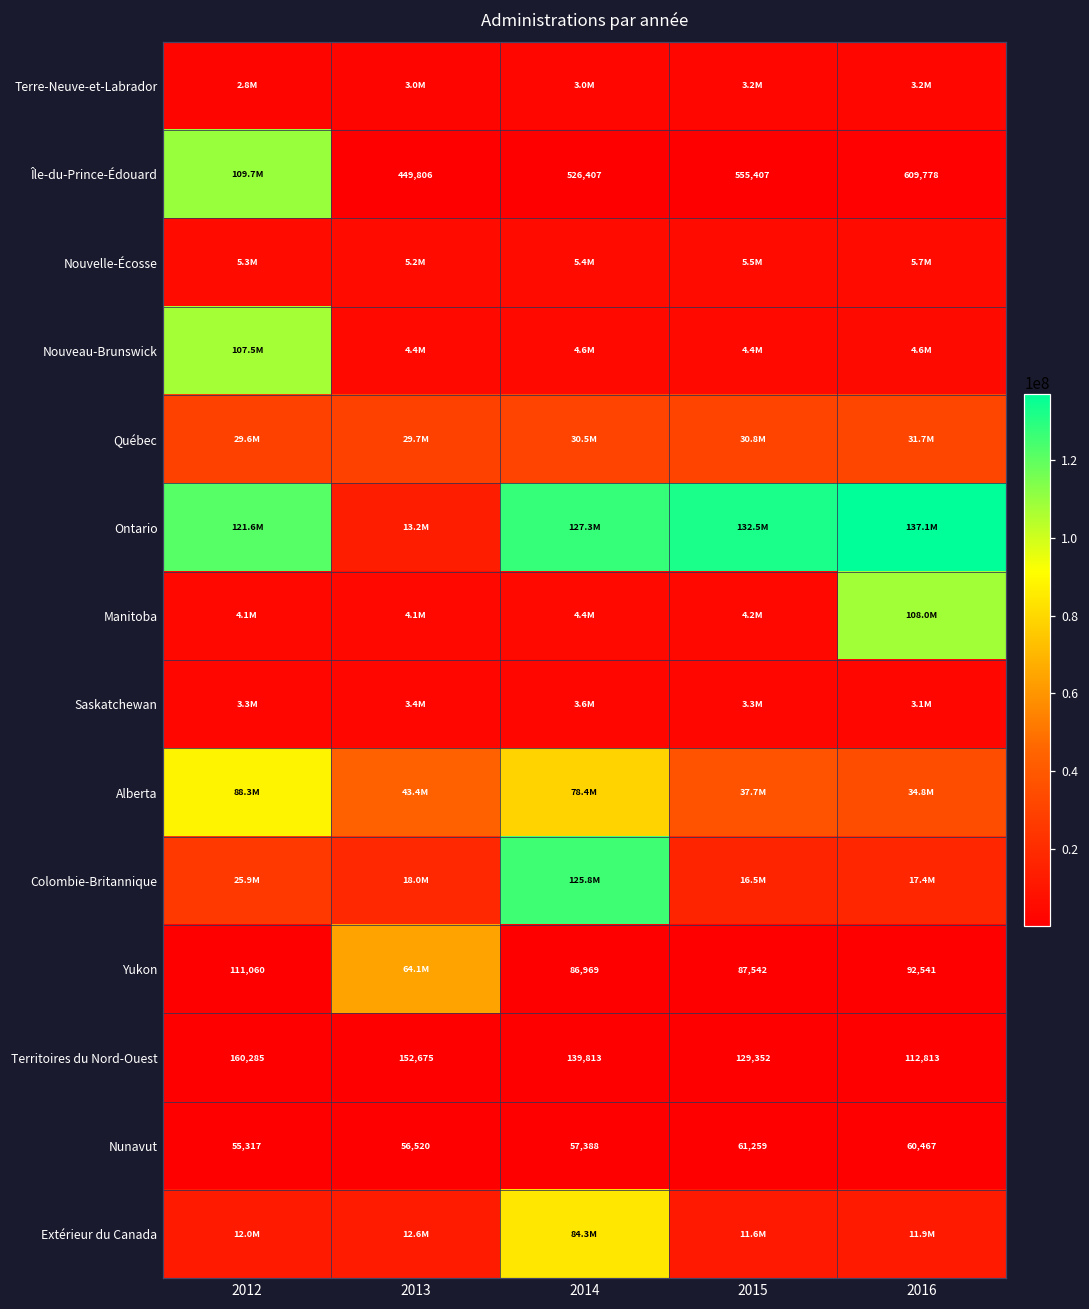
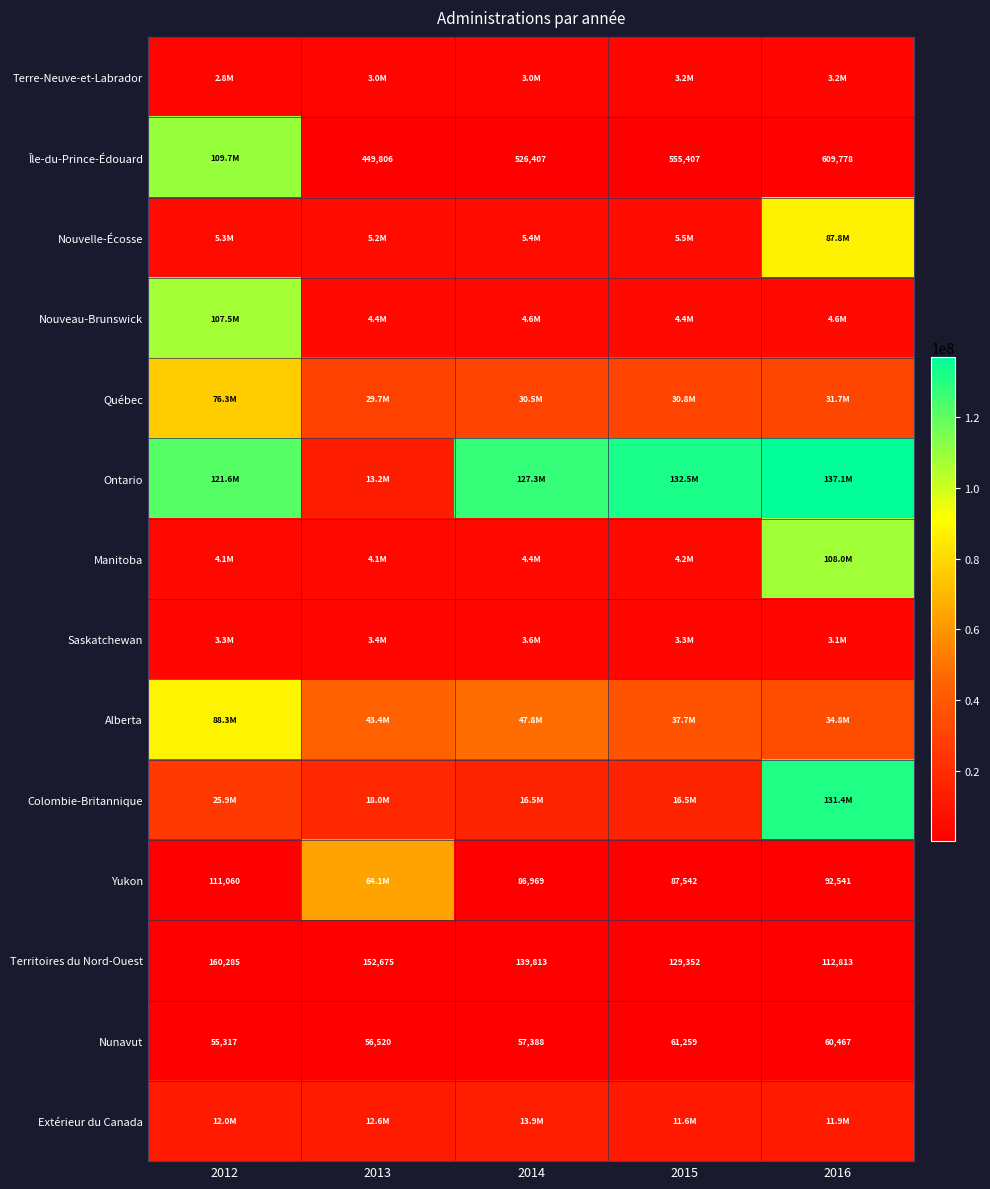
Nouvelle-Écosse, 2016: 5.7M -> 87.8M
Québec, 2012: 29.6M -> 76.3M
Alberta, 2014: 78.4M -> 47.8M
Colombie-Britannique, 2014: 125.8M -> 16.5M
Colombie-Britannique, 2016: 17.4M -> 131.4M
Extérieur du Canada, 2014: 84.3M -> 13.9M
